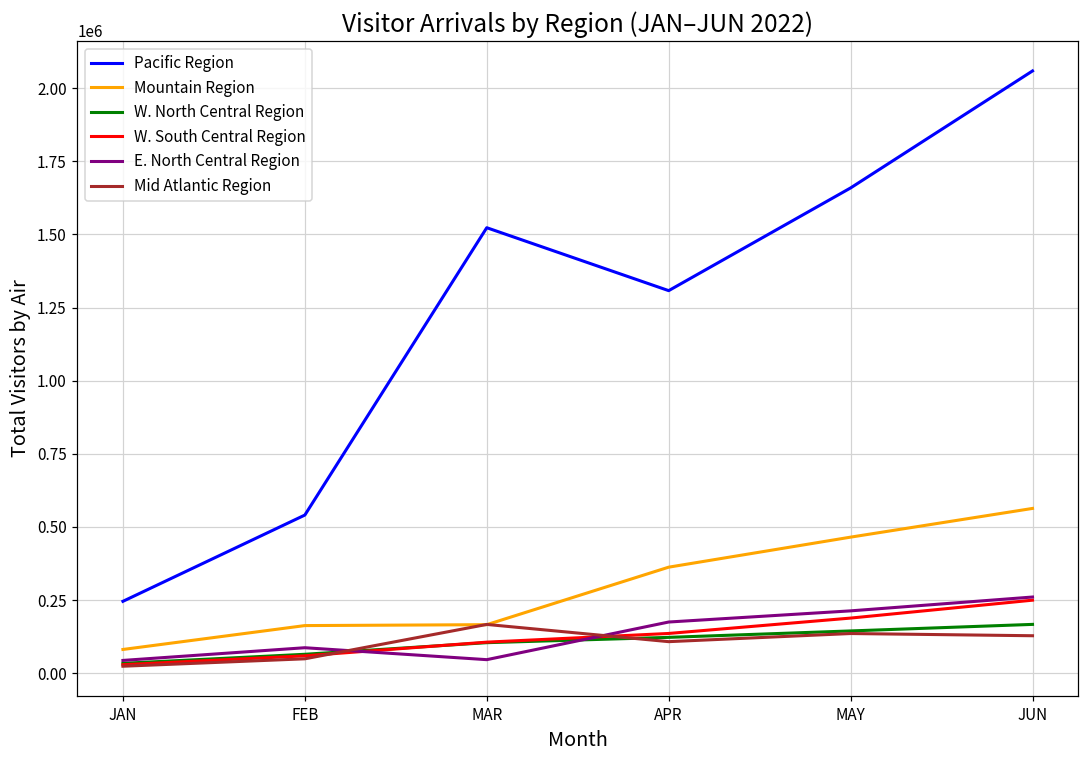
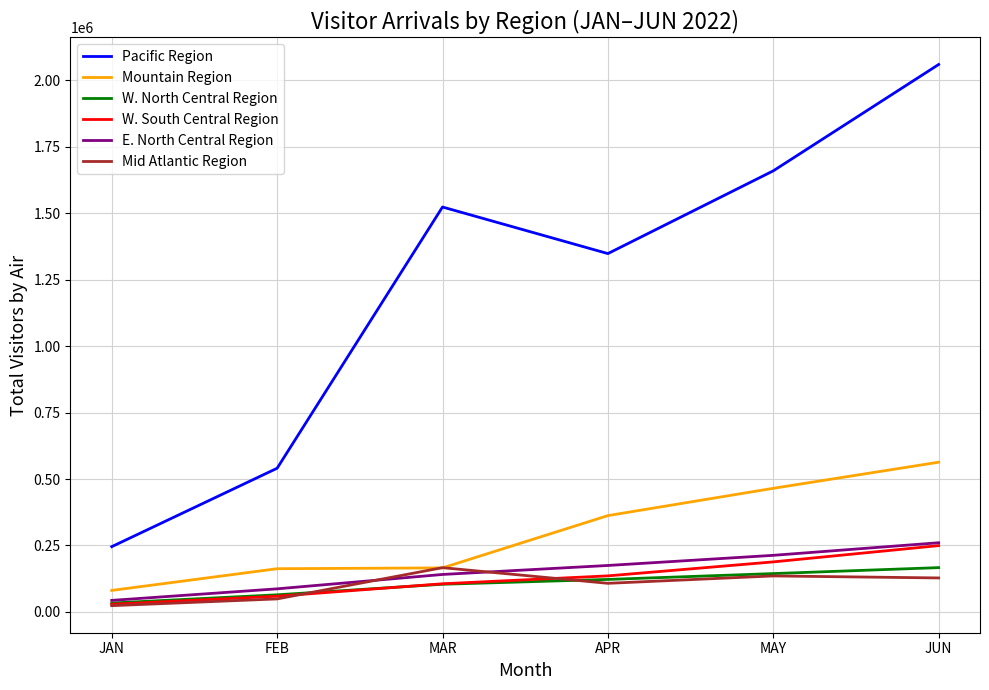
E. North Central Region, MAR: 50000 -> 140000
Pacific Region, APR: 1310000 -> 1350000
